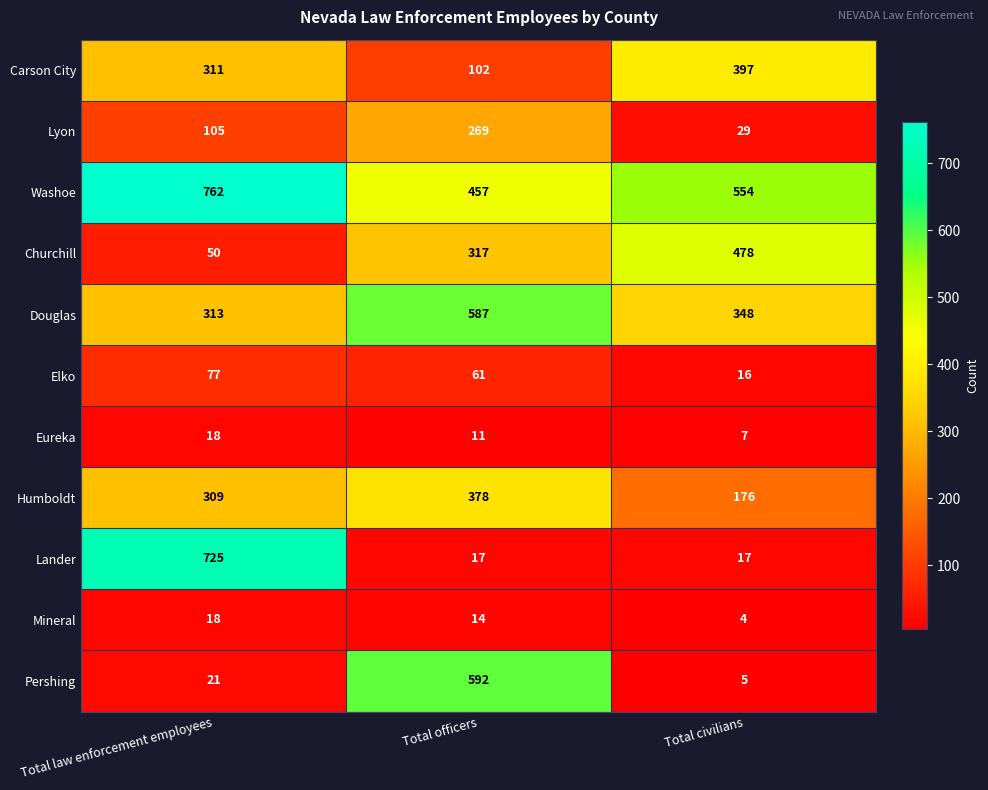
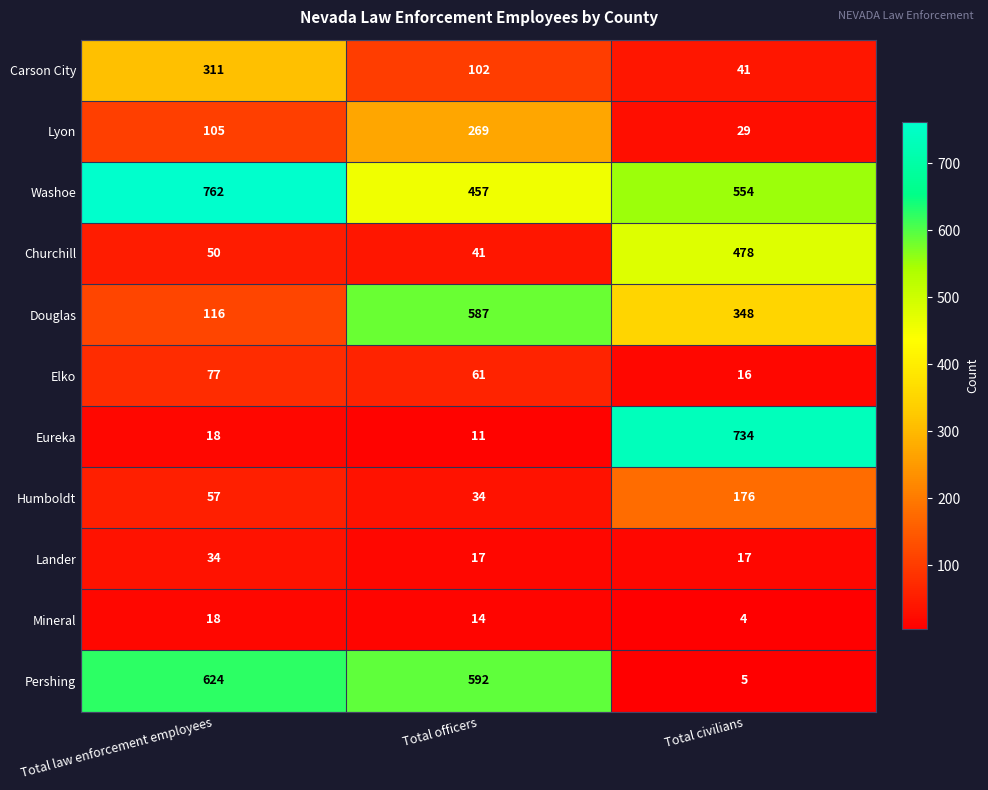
Carson City, Total civilians: 397 -> 41
Churchill, Total officers: 317 -> 41
Douglas, Total law enforcement employees: 313 -> 116
Eureka, Total civilians: 7 -> 734
Humboldt, Total law enforcement employees: 309 -> 57
Humboldt, Total officers: 378 -> 34
Lander, Total law enforcement employees: 725 -> 34
Pershing, Total law enforcement employees: 21 -> 624
